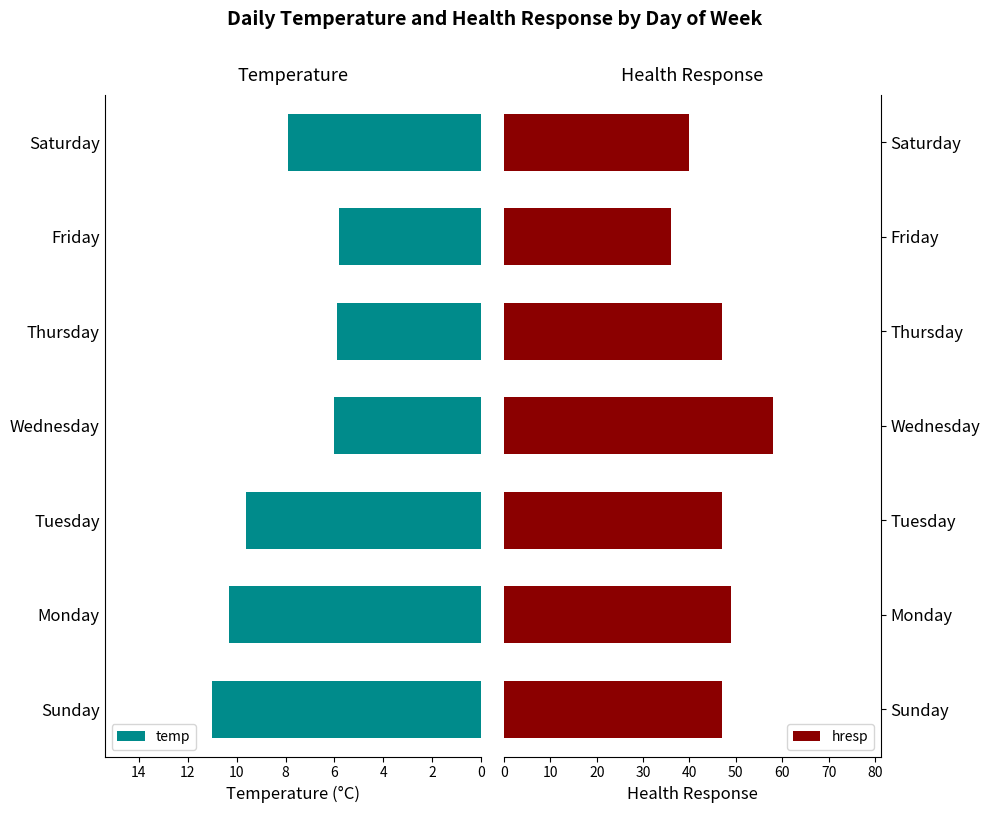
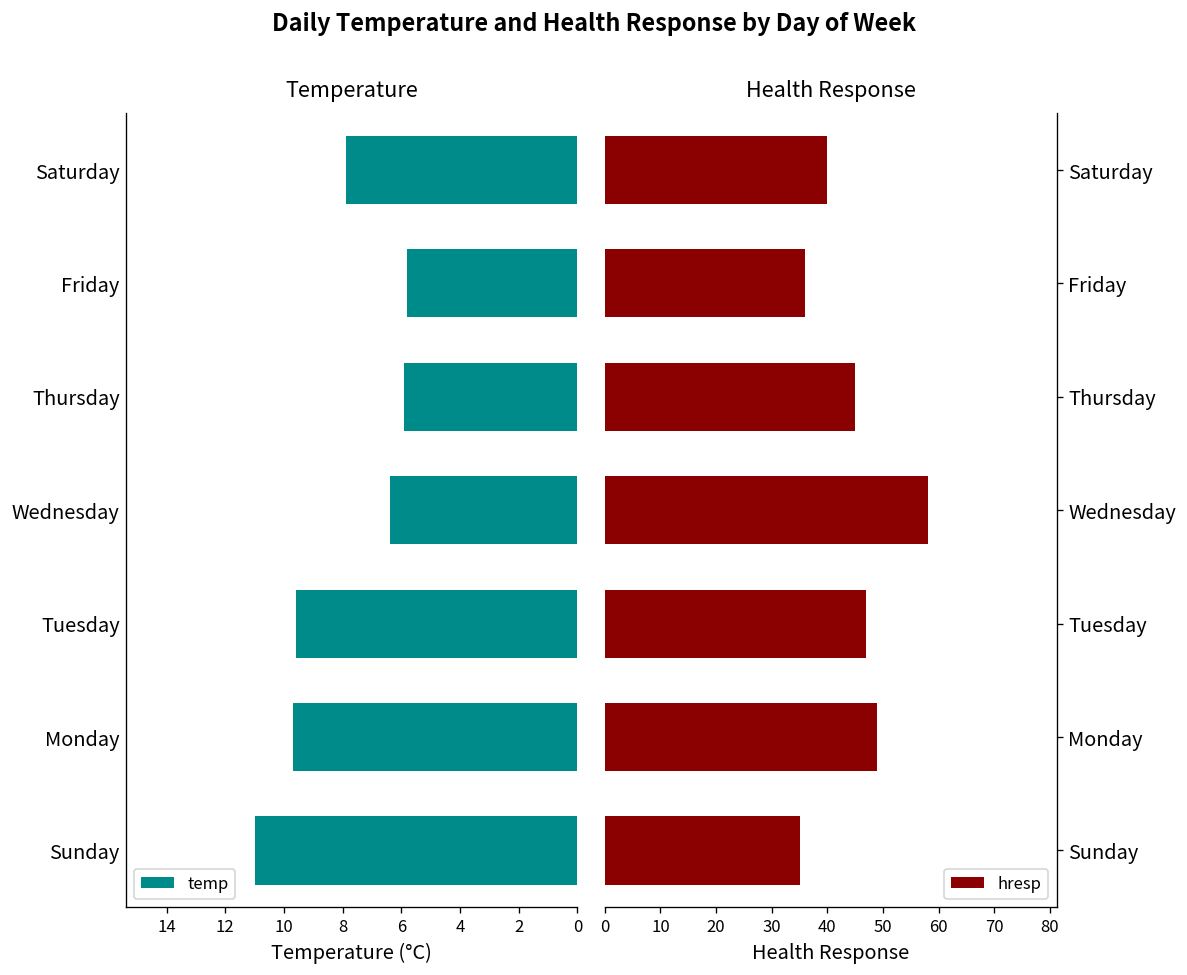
Temperature, Wednesday: 6.0 -> 6.4
Temperature, Monday: 10.3 -> 9.7
Health Response, Thursday: 47 -> 45
Health Response, Sunday: 47 -> 35
